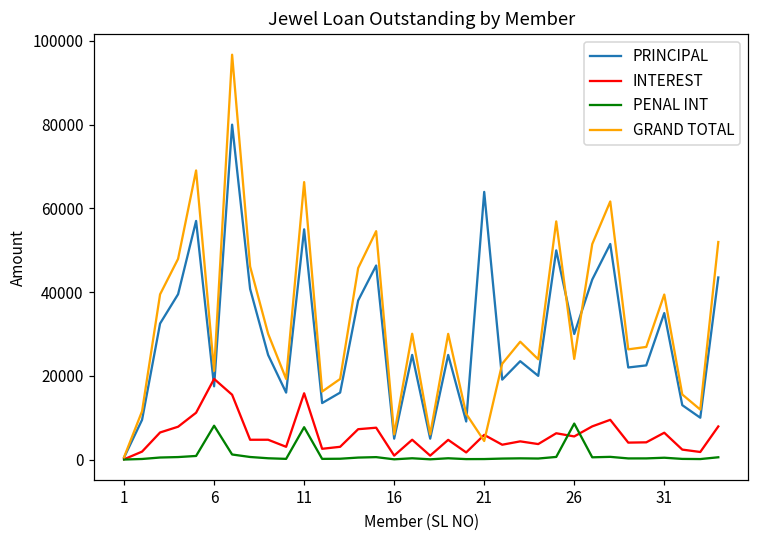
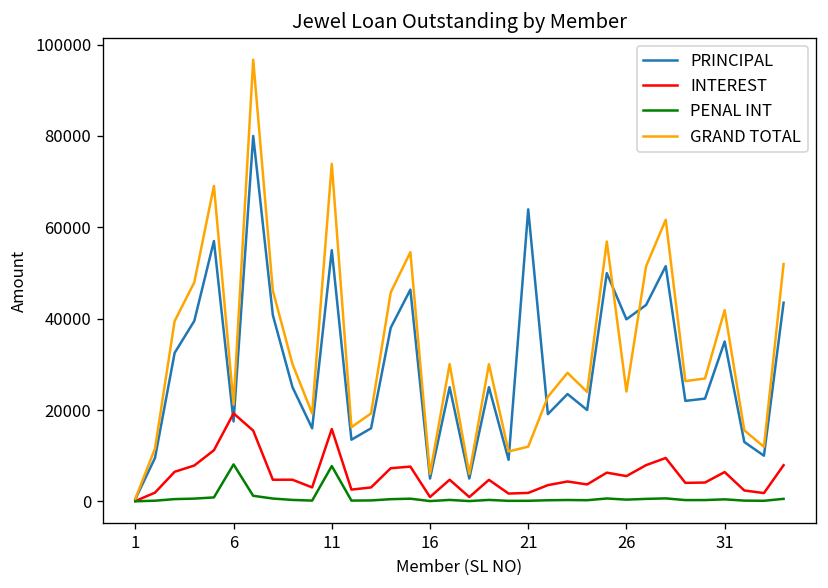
GRAND TOTAL, 11: 66000 -> 74000
INTEREST, 21: 6000 -> 2000
GRAND TOTAL, 21: 4000 -> 12000
PRINCIPAL, 26: 30000 -> 40000
PENAL INT, 26: 9000 -> 0
GRAND TOTAL, 31: 39000 -> 42000
